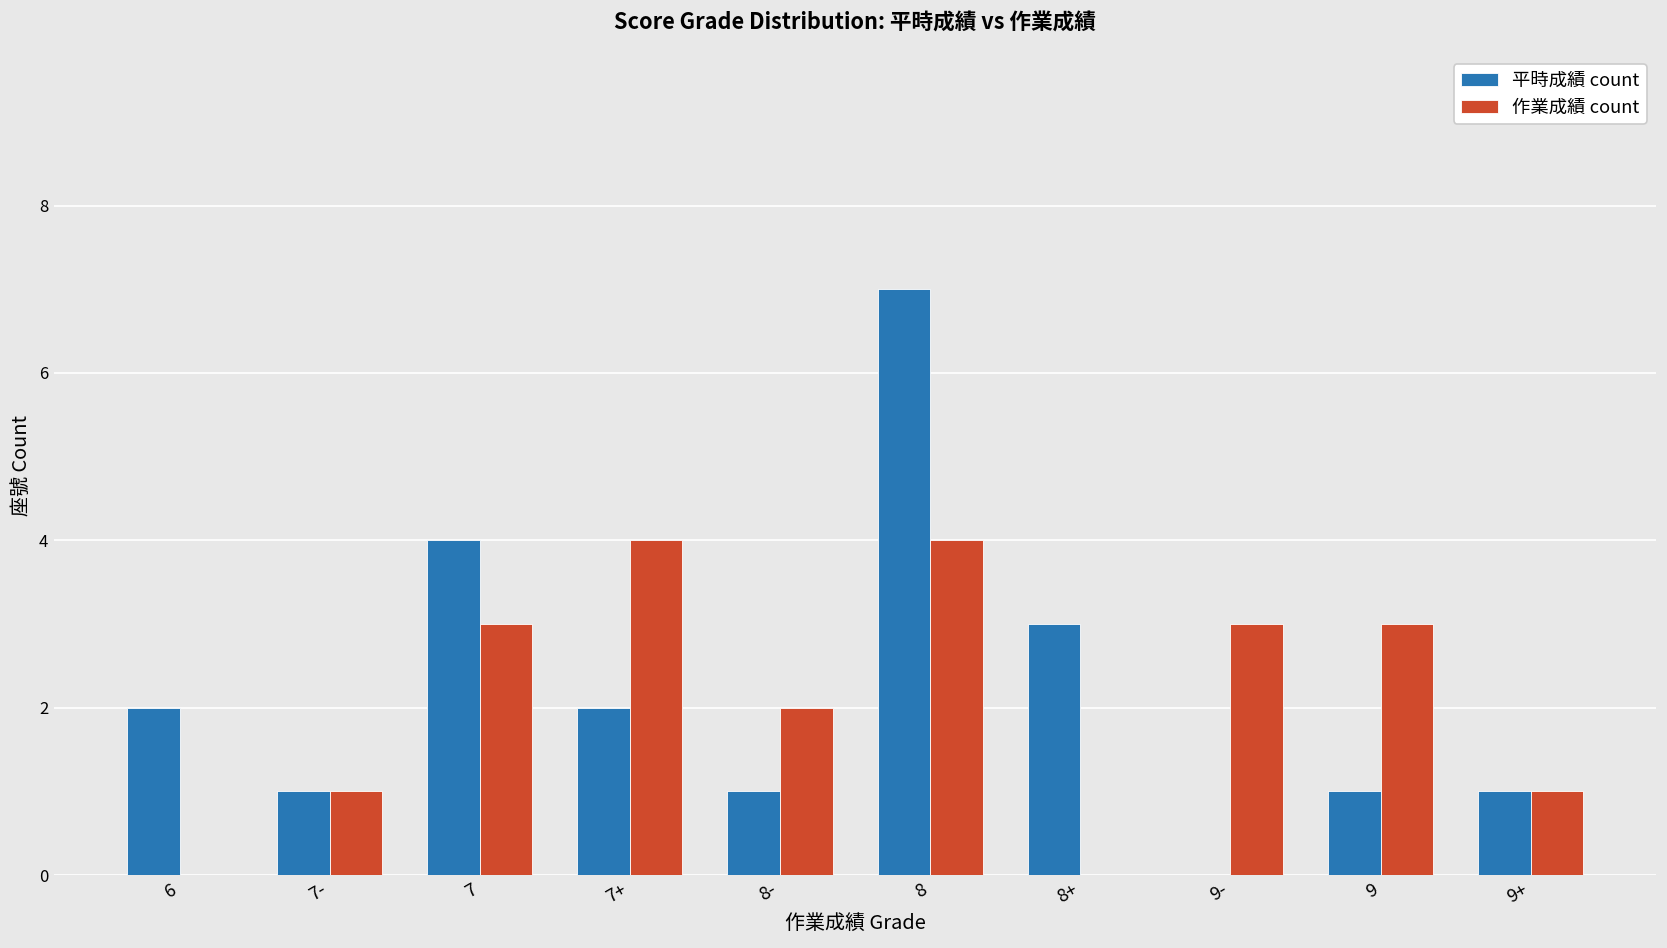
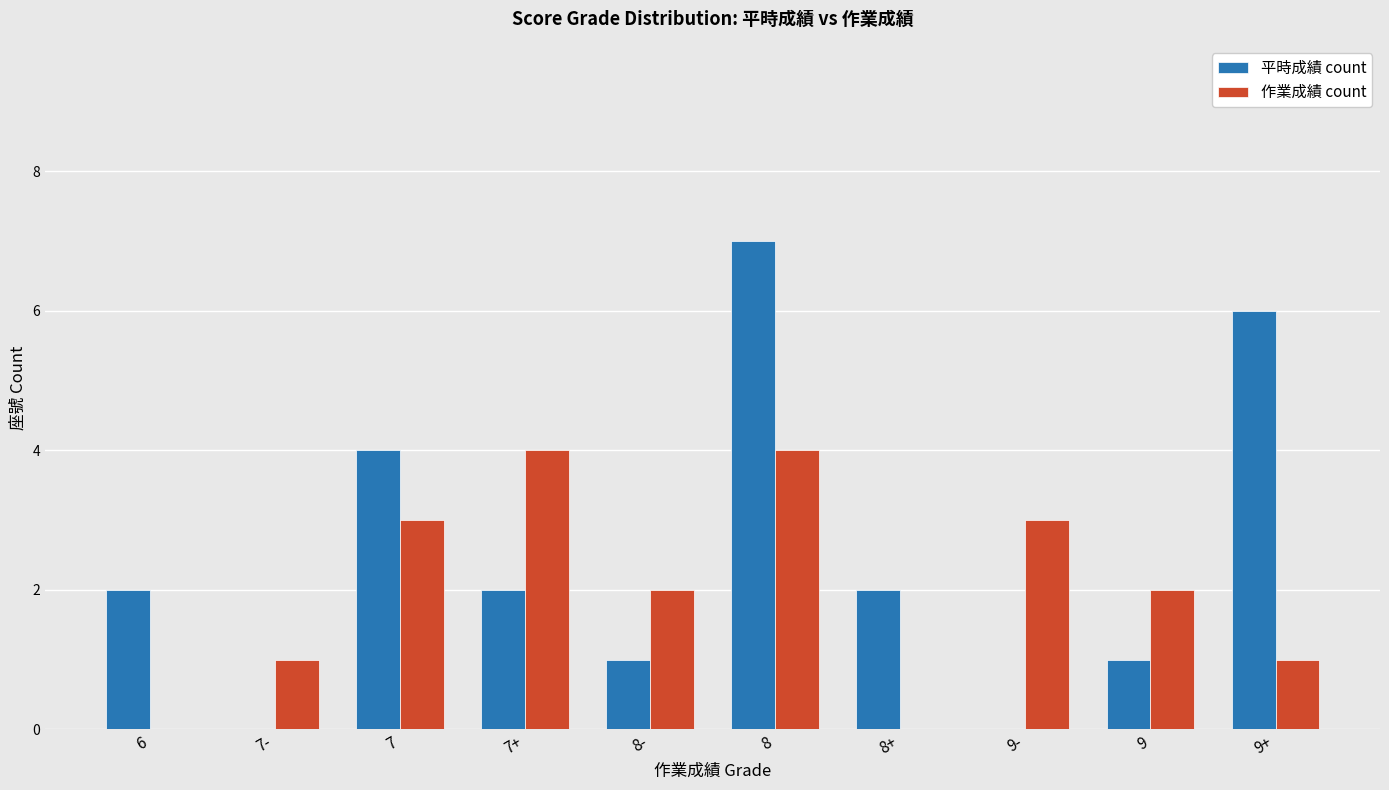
平時成績 count, 7-: 1 -> 0
平時成績 count, 8+: 3 -> 2
作業成績 count, 9: 3 -> 2
平時成績 count, 9+: 1 -> 6
